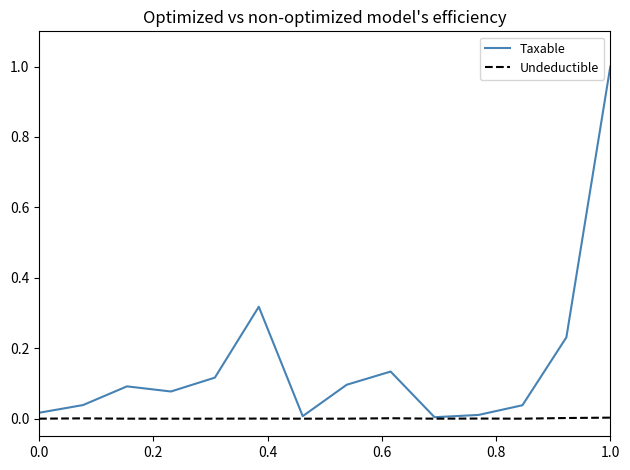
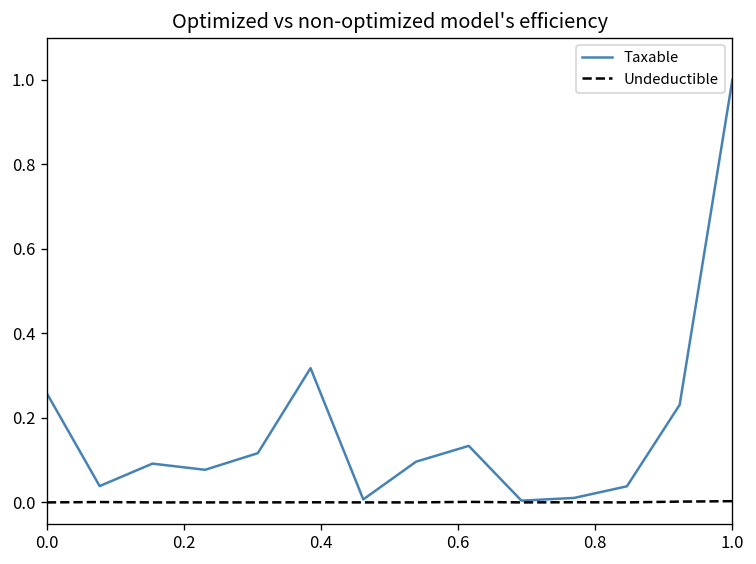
Taxable, 0.0: 0.02 -> 0.26
